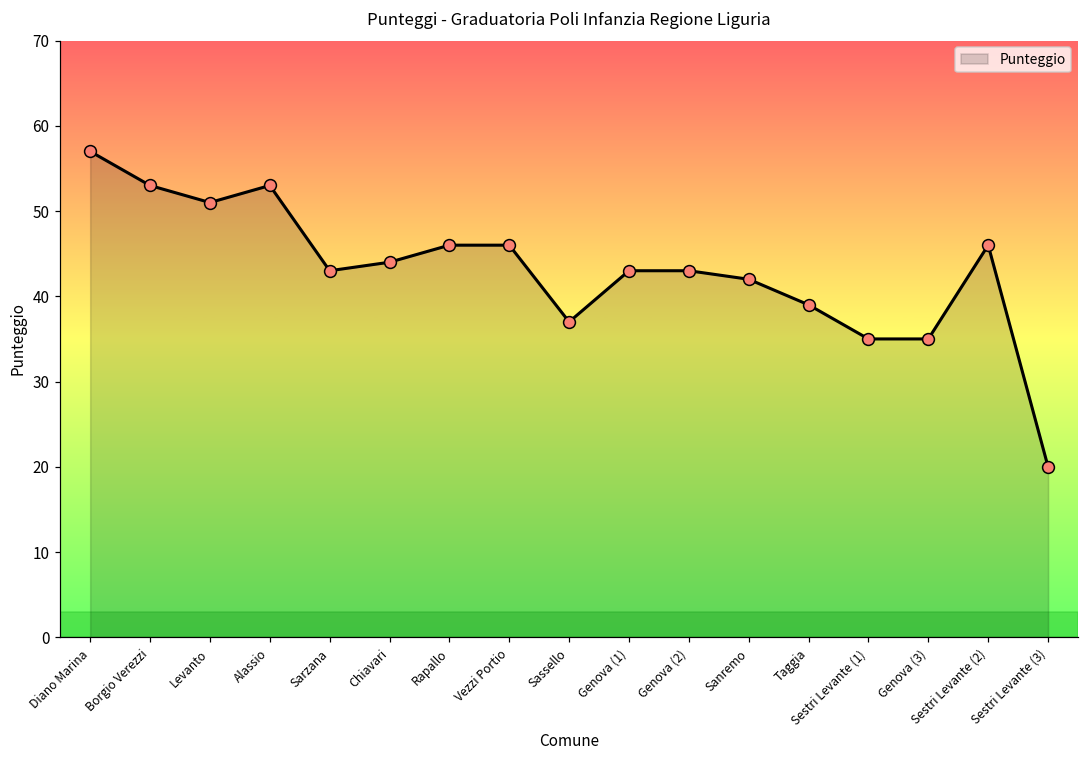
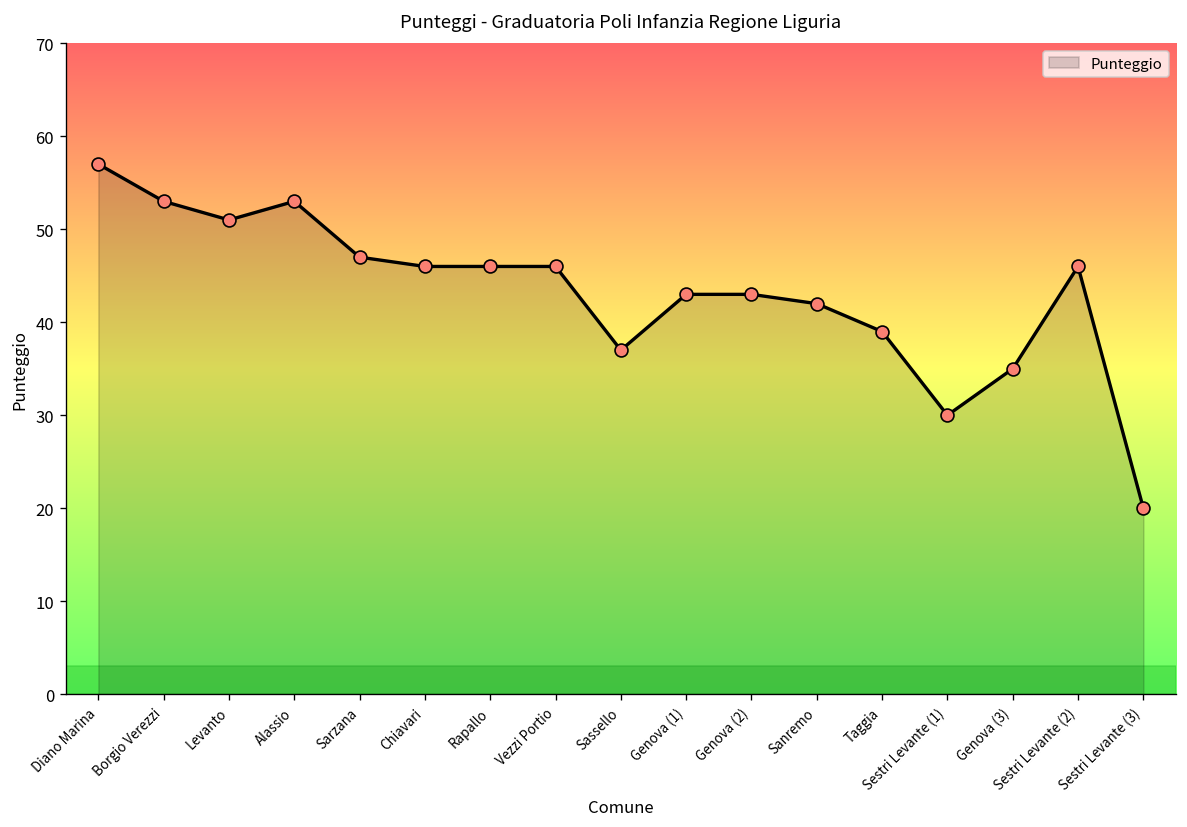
Sarzana: 43 -> 47
Chiavari: 44 -> 46
Sestri Levante (1): 35 -> 30
